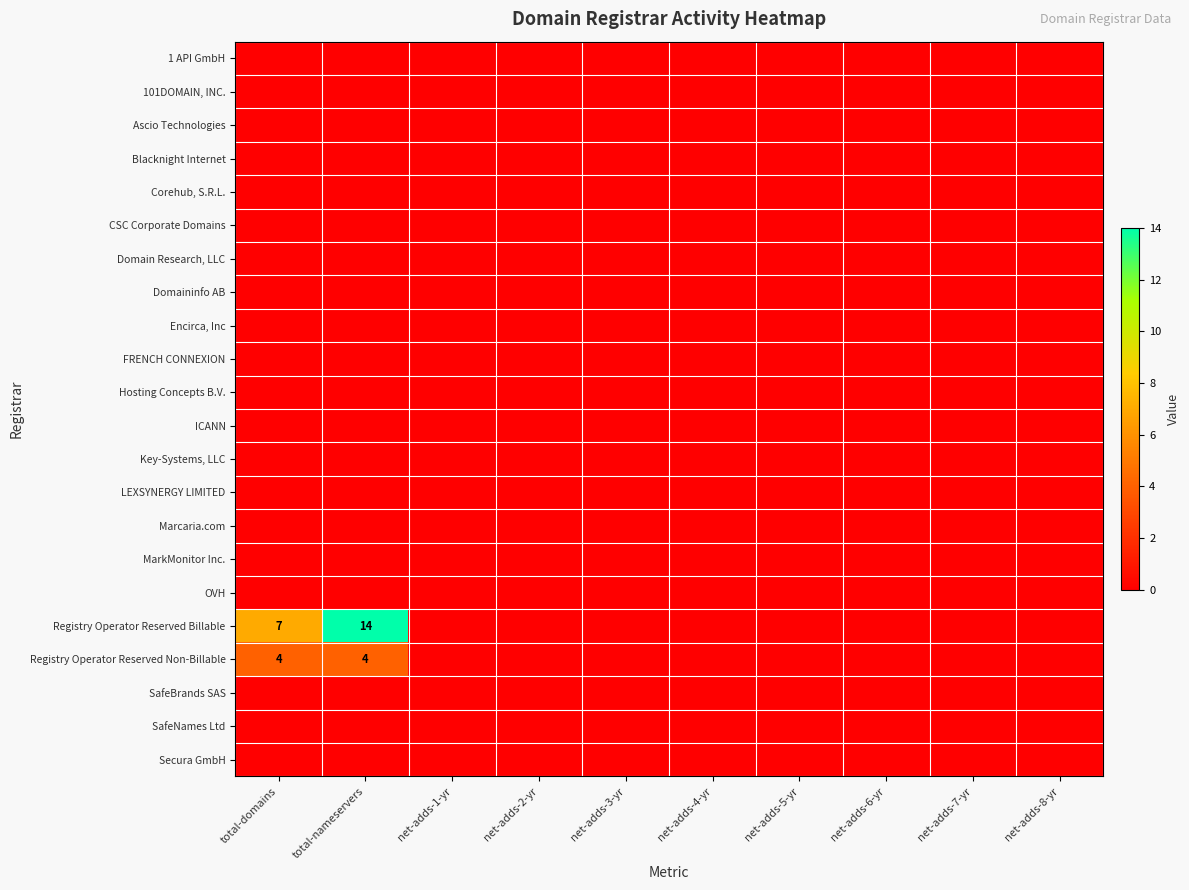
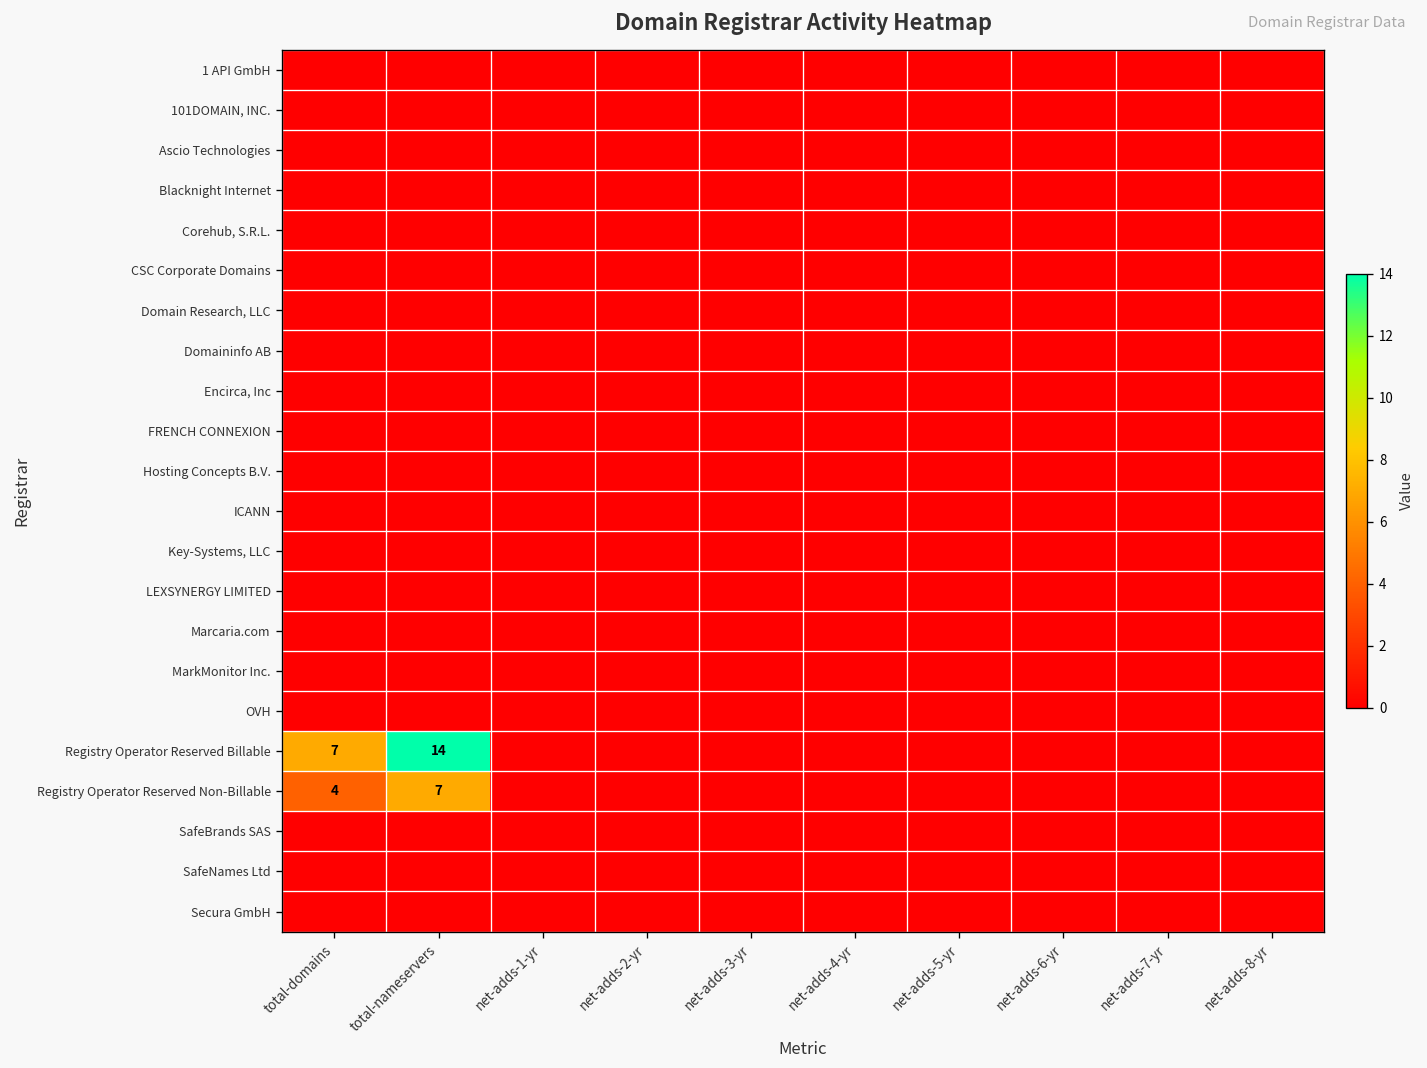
Registry Operator Reserved Non-Billable, total-nameservers: 4 -> 7
